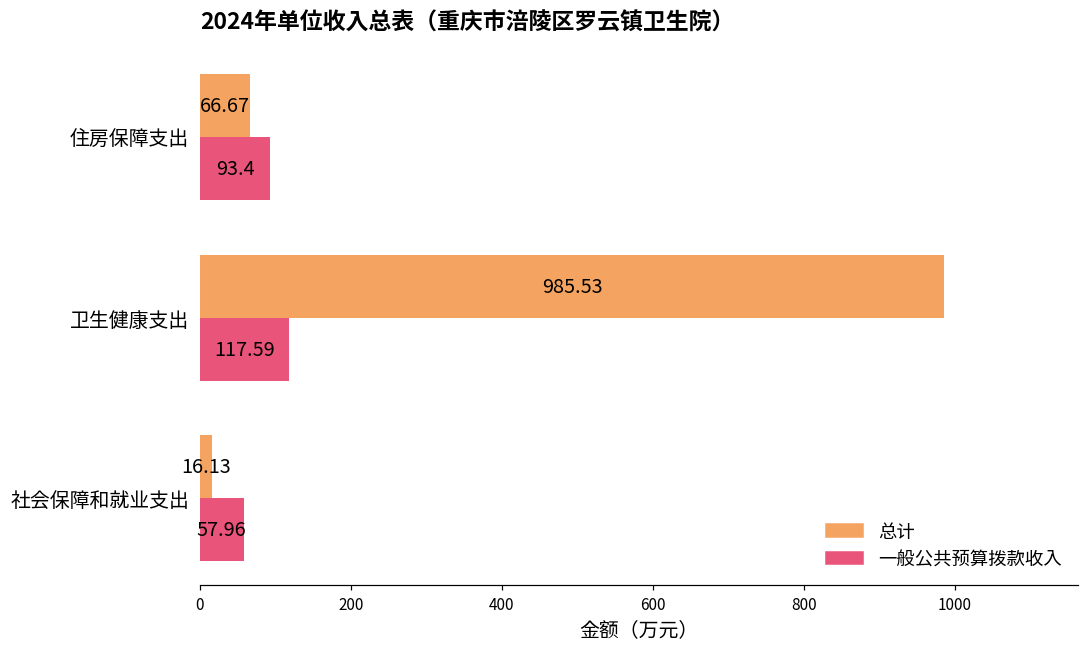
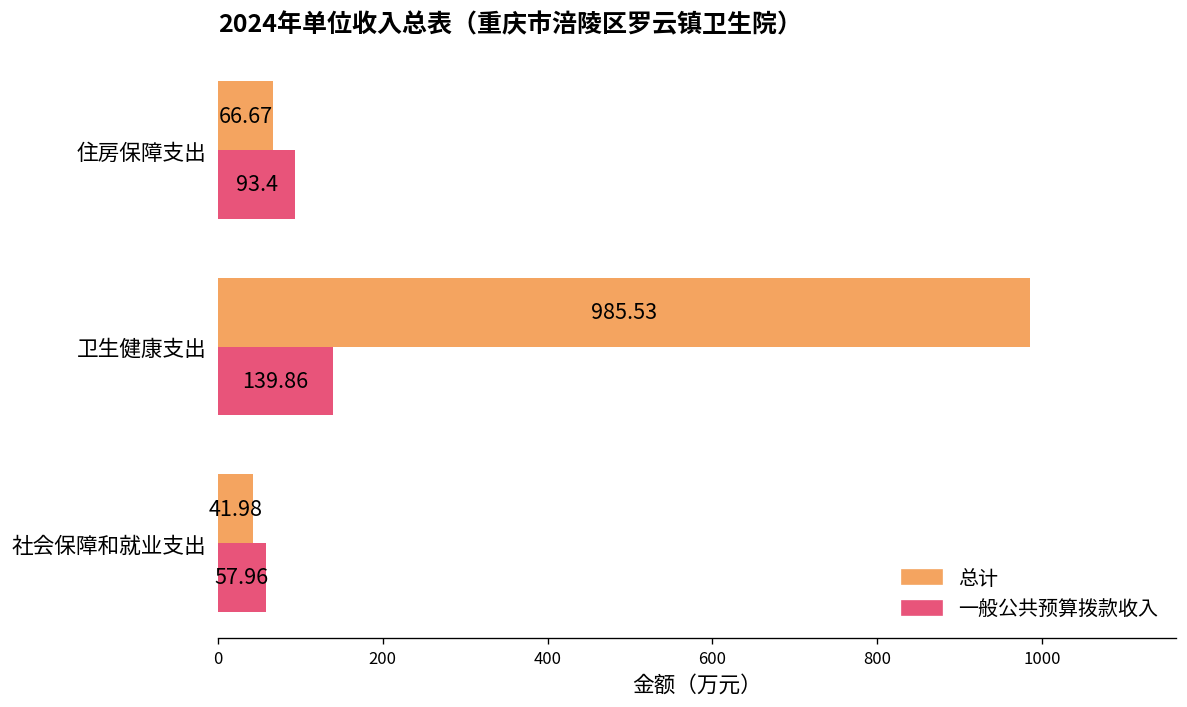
一般公共预算拨款收入, 卫生健康支出: 117.59 -> 139.86
总计, 社会保障和就业支出: 16.13 -> 41.98
